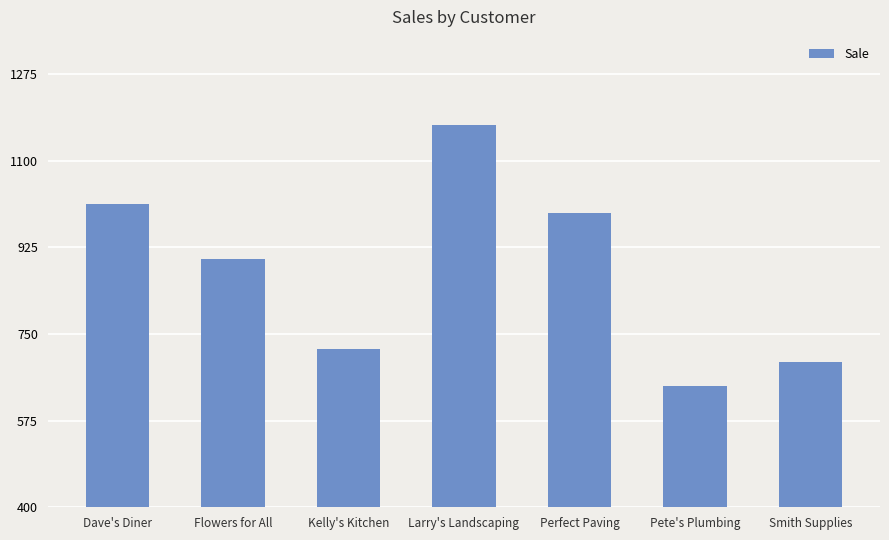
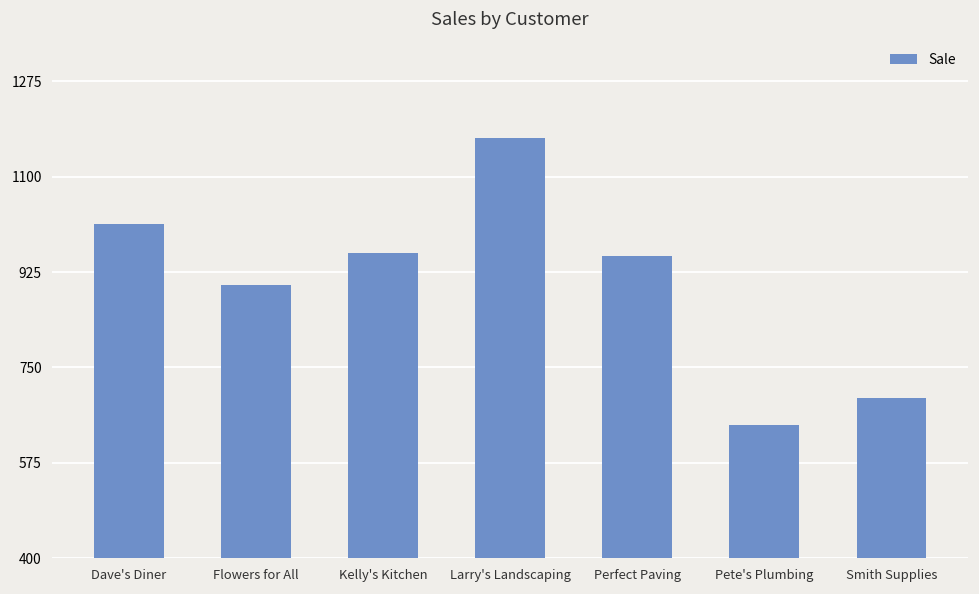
Kelly's Kitchen: 720 -> 960
Perfect Paving: 1000 -> 950
